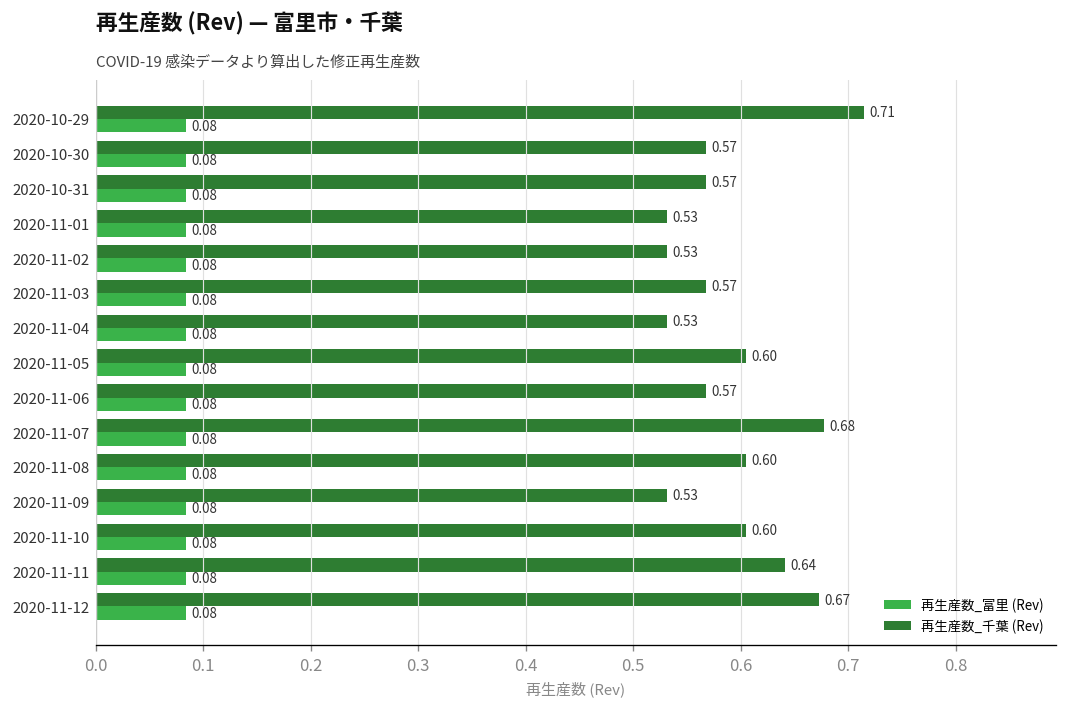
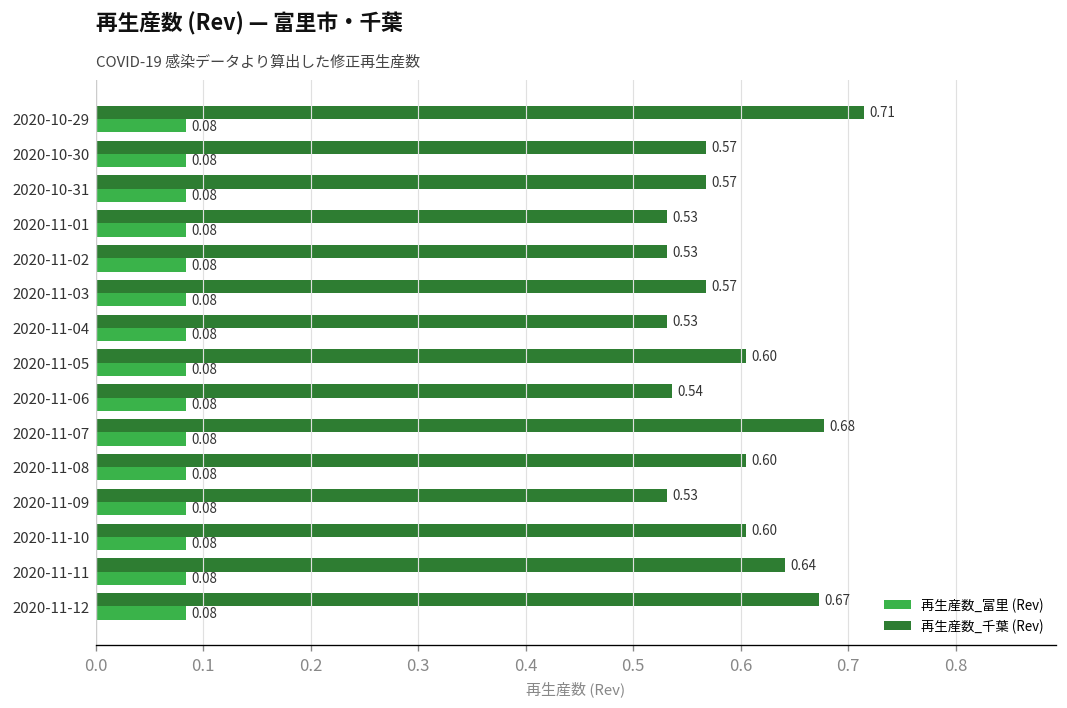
再生産数_千葉 (Rev), 2020-11-06: 0.57 -> 0.54
